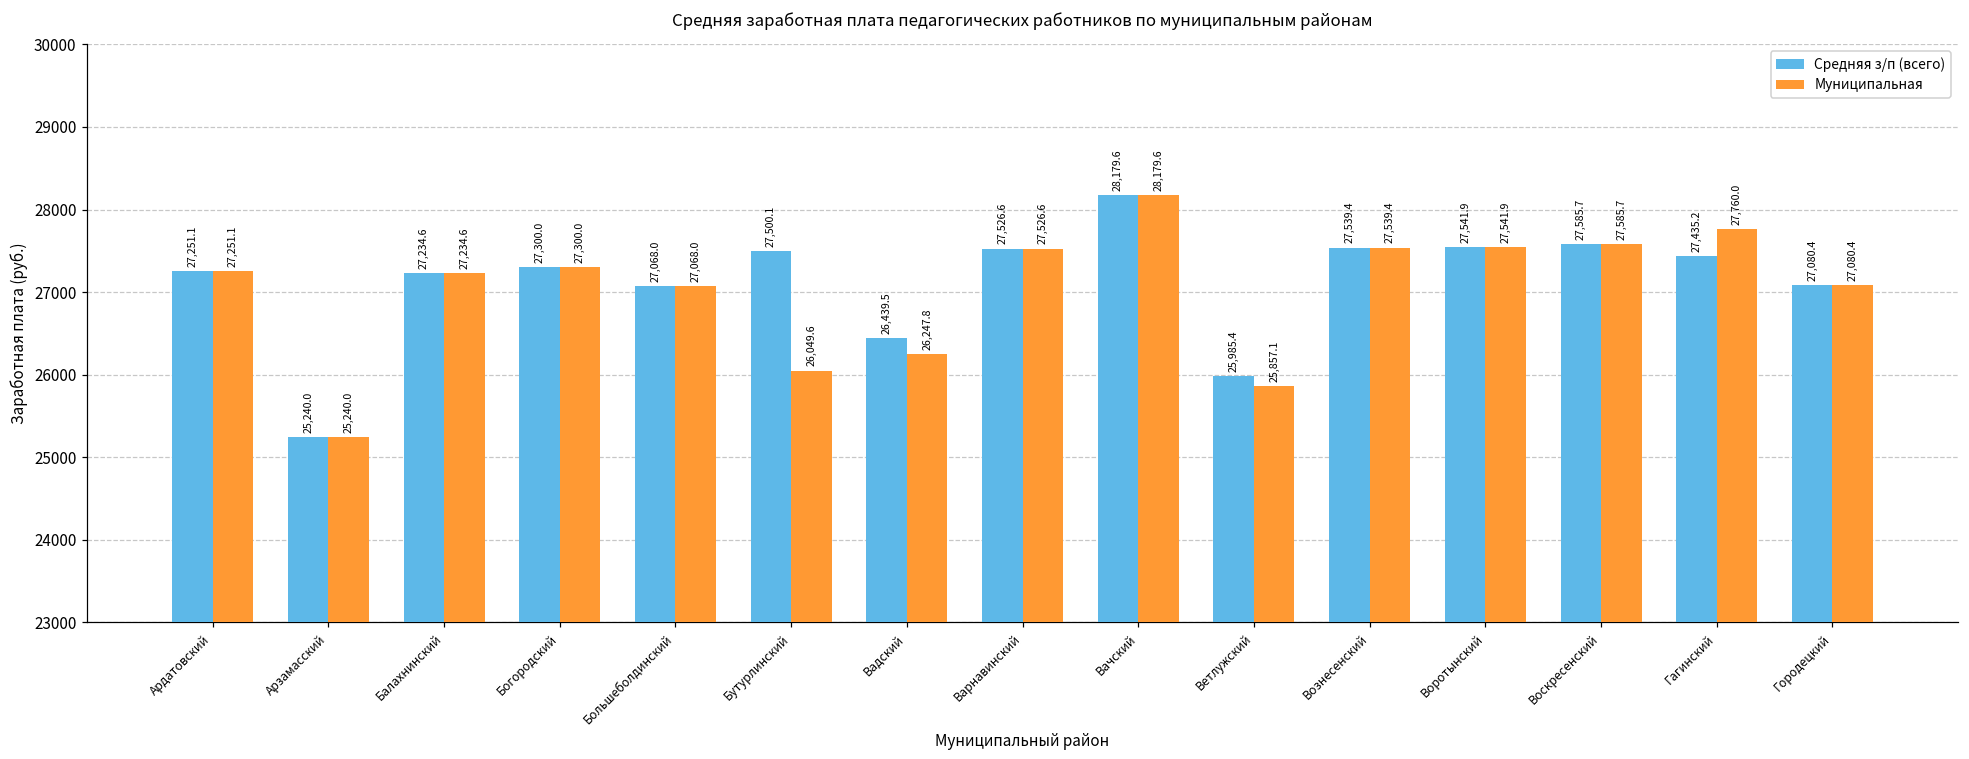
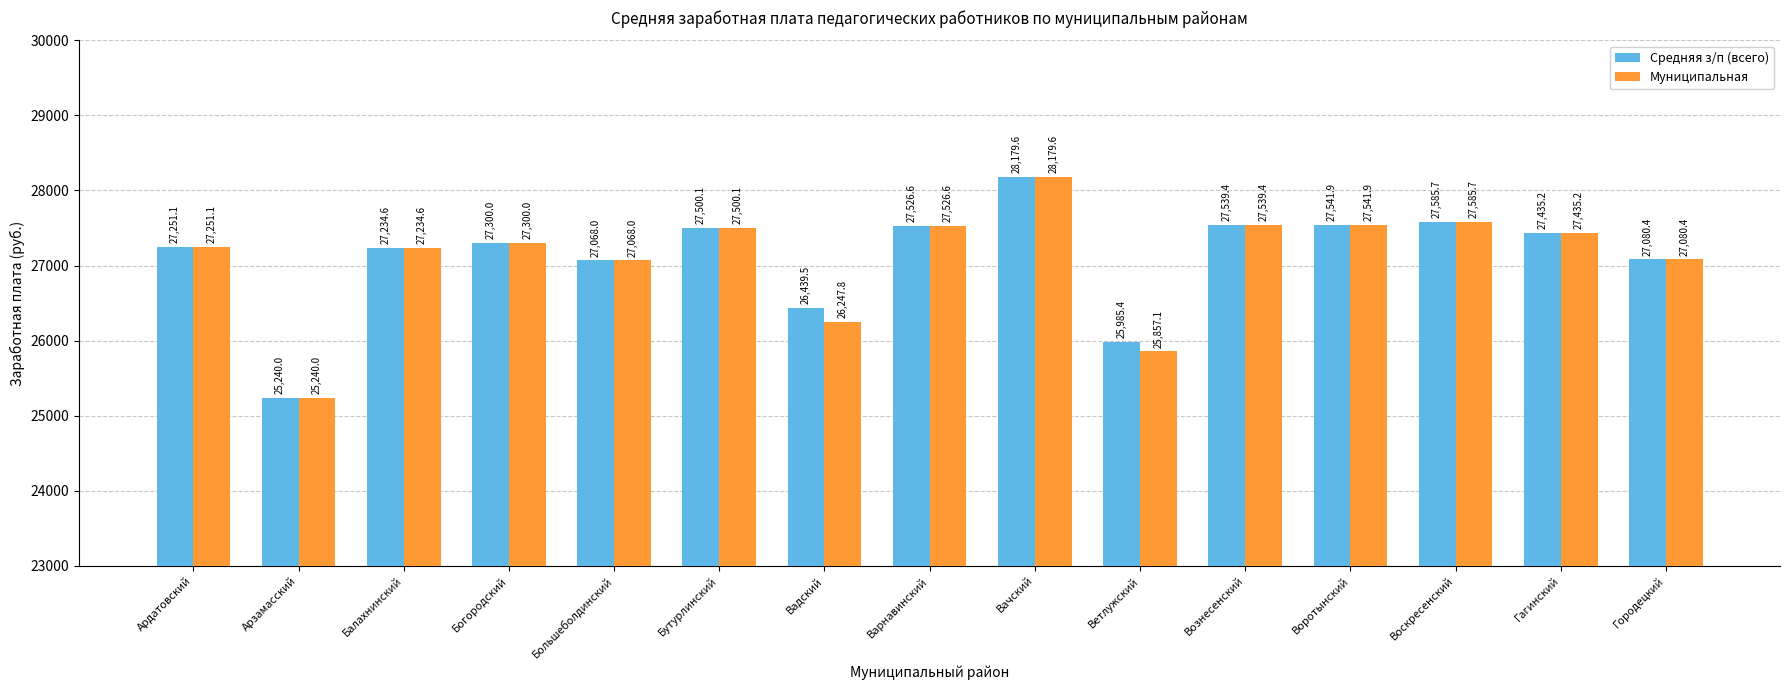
Муниципальная, Бутурлинский: 26,049.6 -> 27,500.1
Муниципальная, Гагинский: 27,760.0 -> 27,435.2
